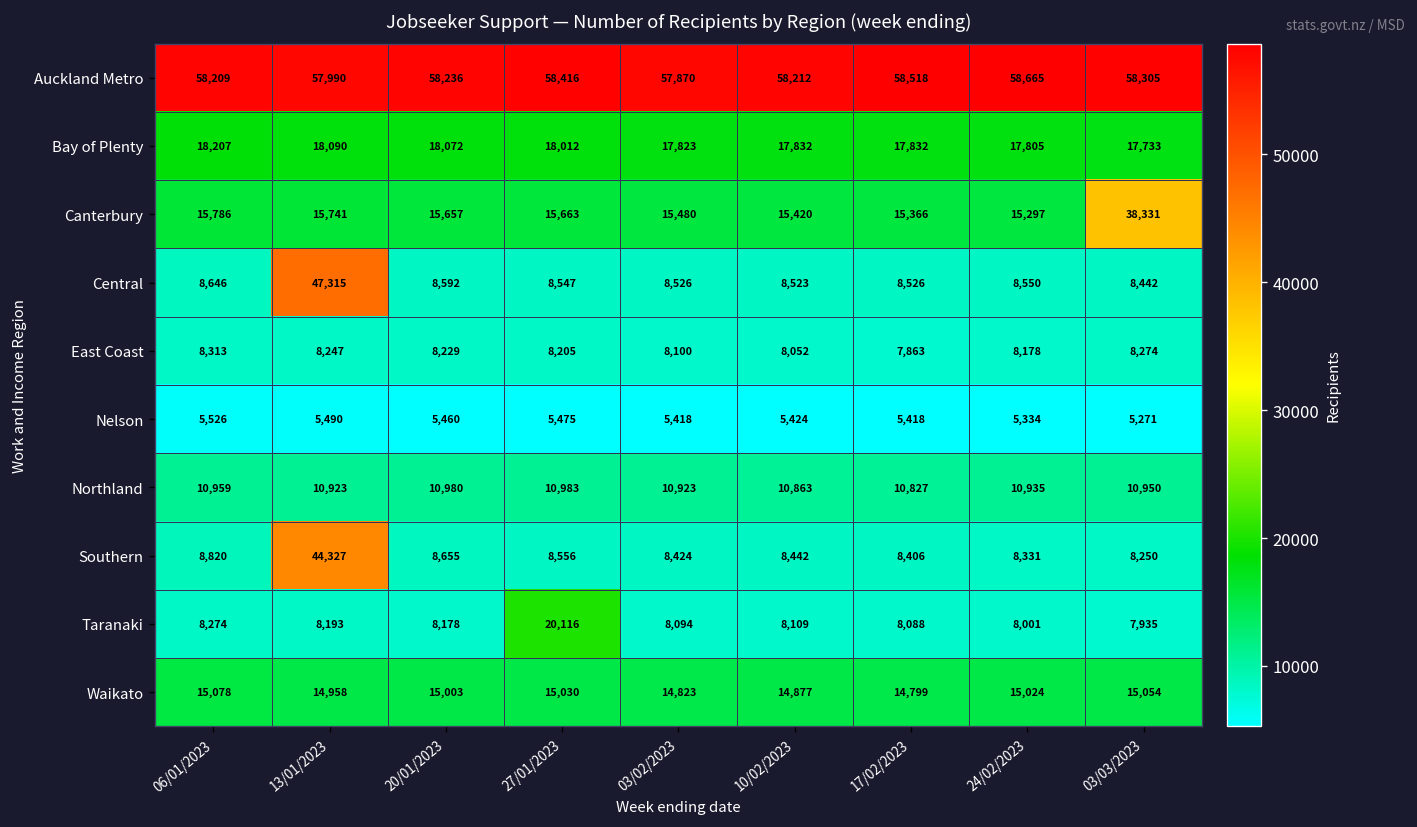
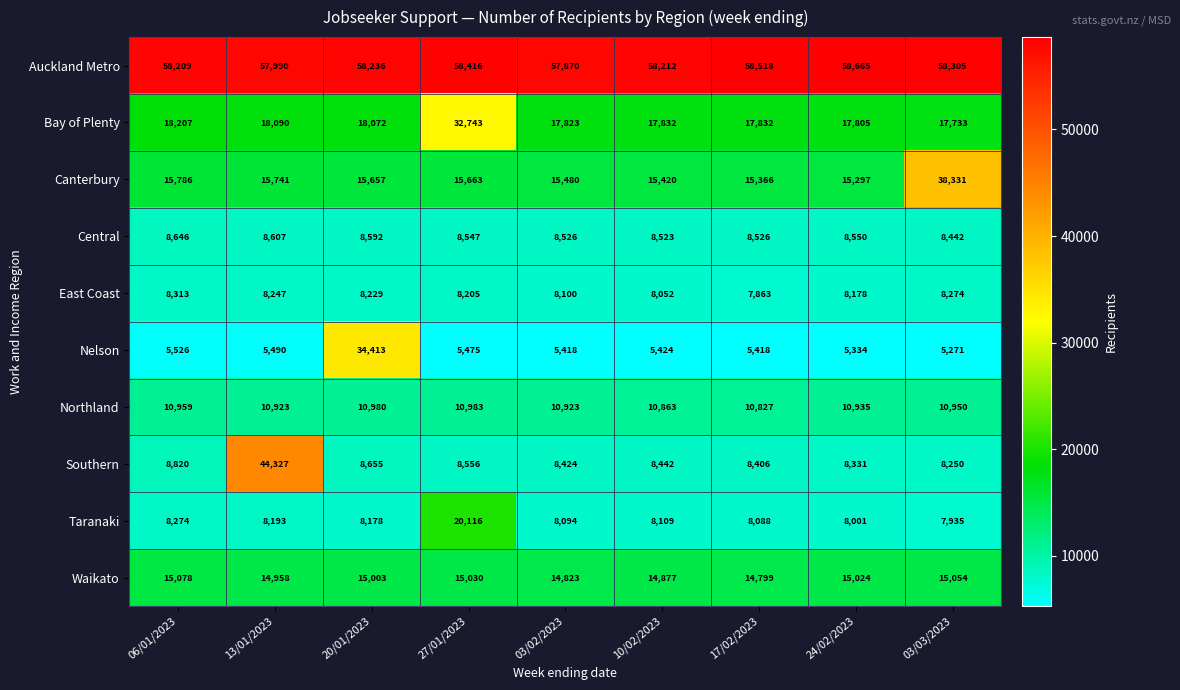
Bay of Plenty, 27/01/2023: 18,012 -> 32,743
Central, 13/01/2023: 47,315 -> 8,607
Nelson, 20/01/2023: 5,460 -> 34,413
